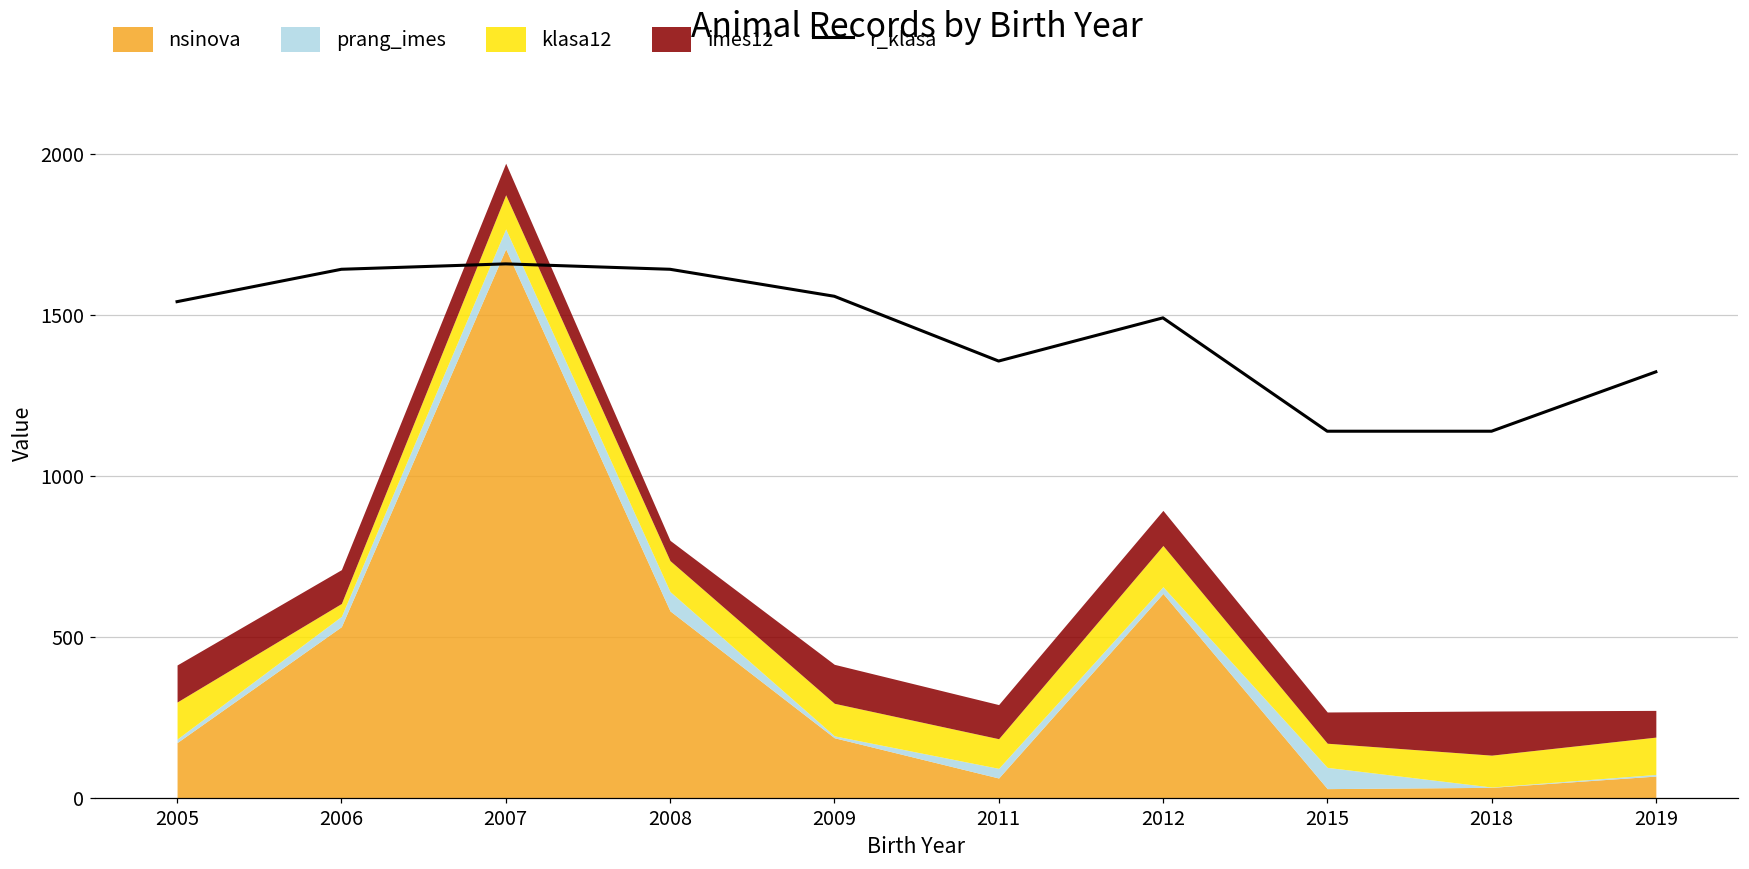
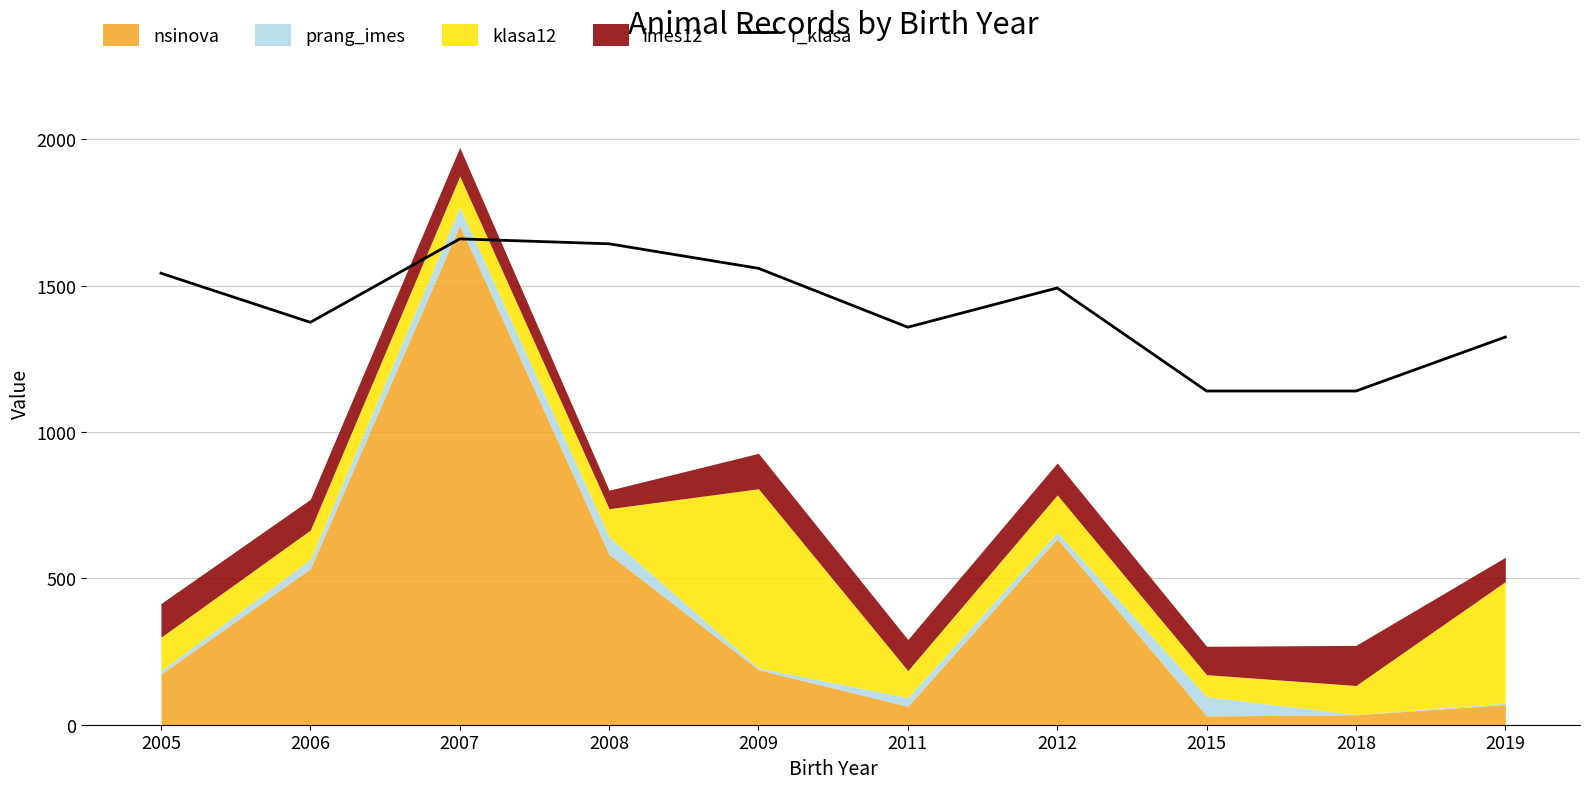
r_klasa, 2006: 1640 -> 1370
klasa12, 2006: 40 -> 100
klasa12, 2009: 100 -> 610
klasa12, 2019: 120 -> 420
